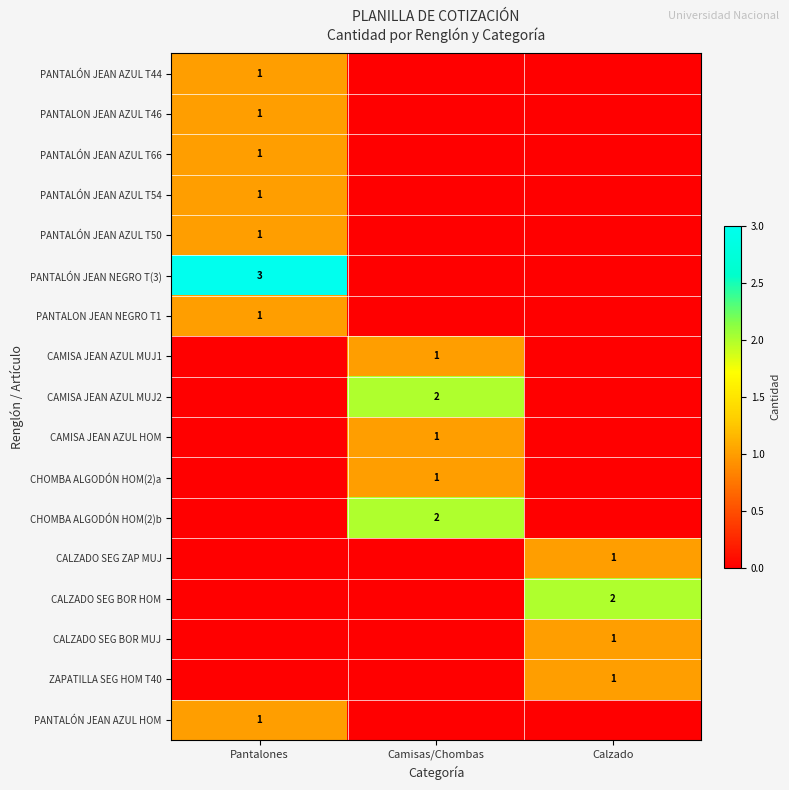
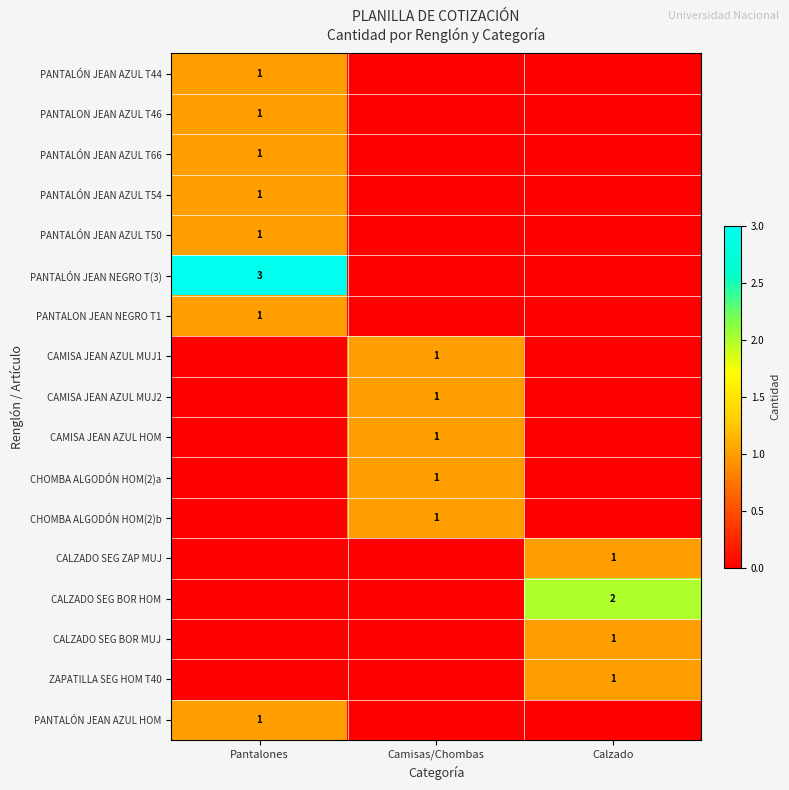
CAMISA JEAN AZUL MUJ2, Camisas/Chombas: 2 -> 1
CHOMBA ALGODÓN HOM(2)b, Camisas/Chombas: 2 -> 1
